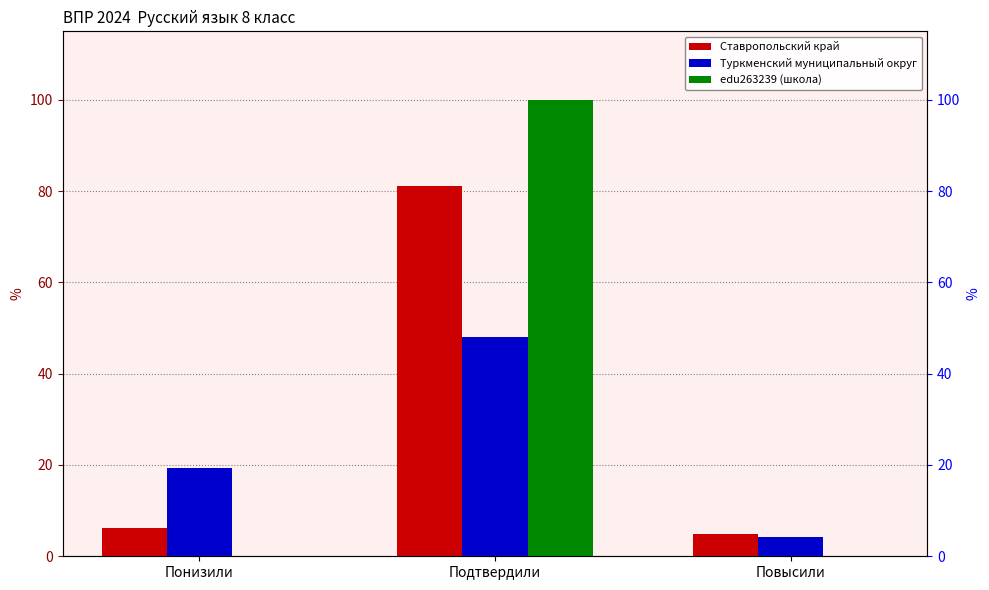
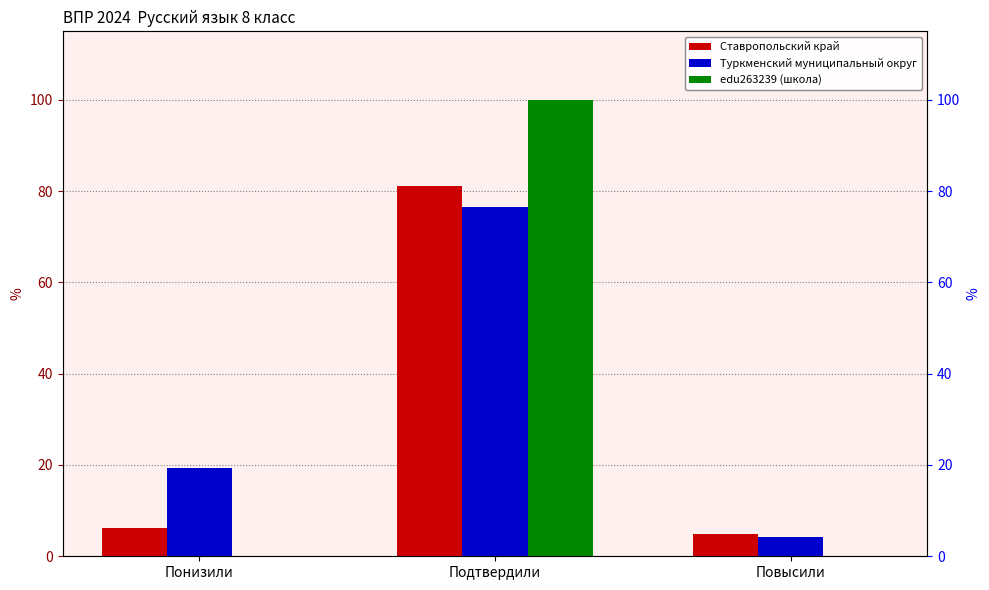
Туркменский муниципальный округ, Подтвердили: 48 -> 77
